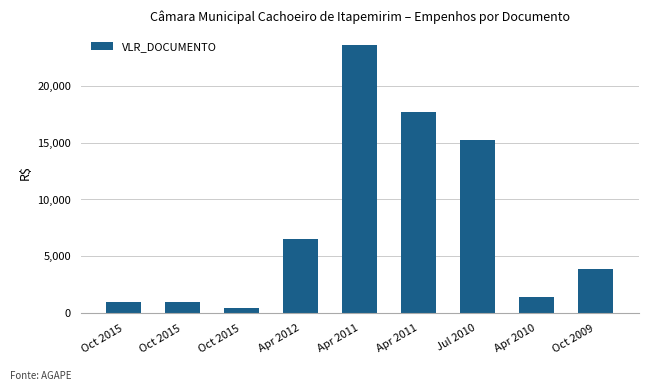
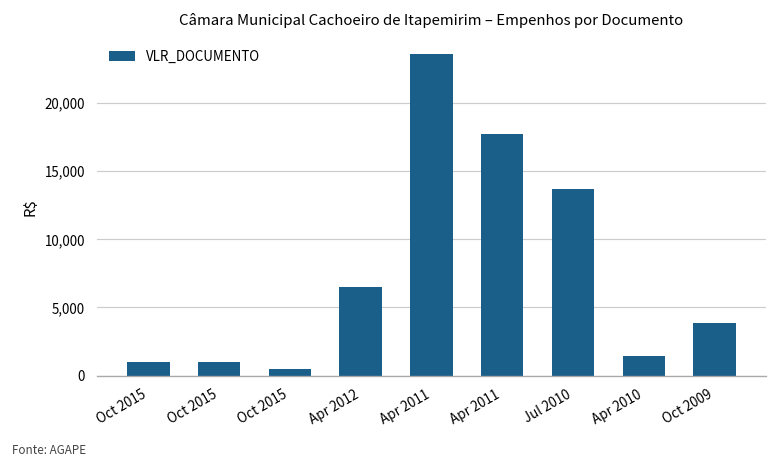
Jul 2010: 15,200 -> 13,700
